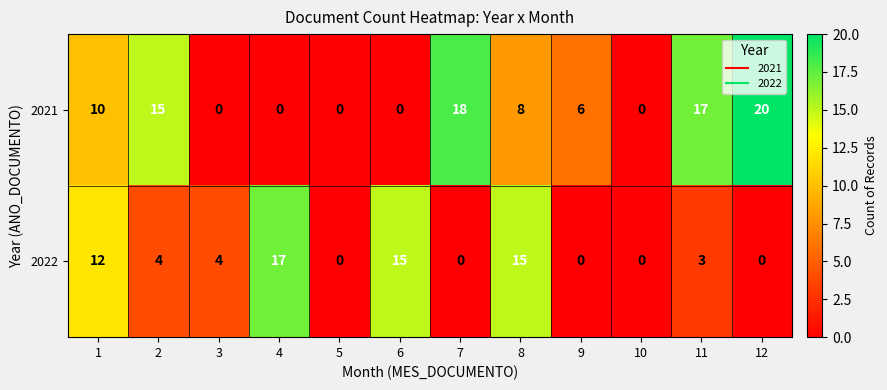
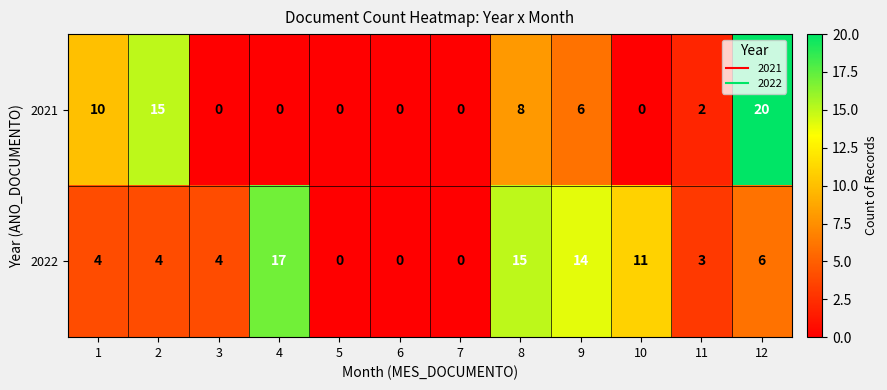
2021, 7: 18 -> 0
2021, 11: 17 -> 2
2022, 1: 12 -> 4
2022, 6: 15 -> 0
2022, 9: 0 -> 14
2022, 10: 0 -> 11
2022, 12: 0 -> 6
